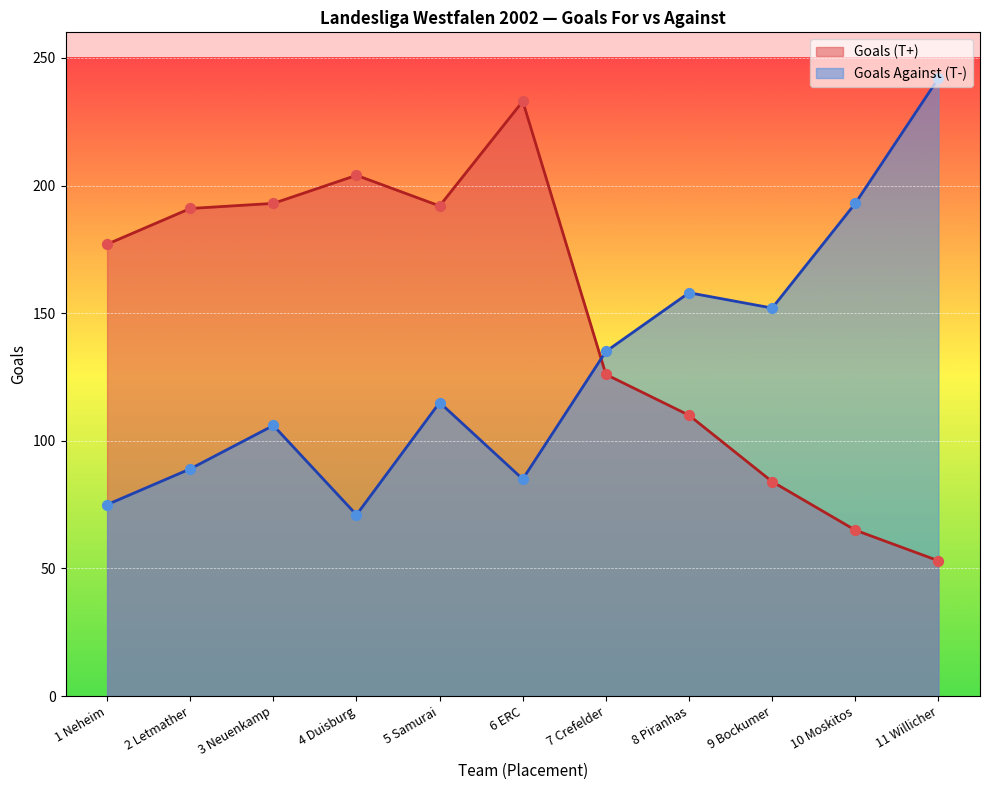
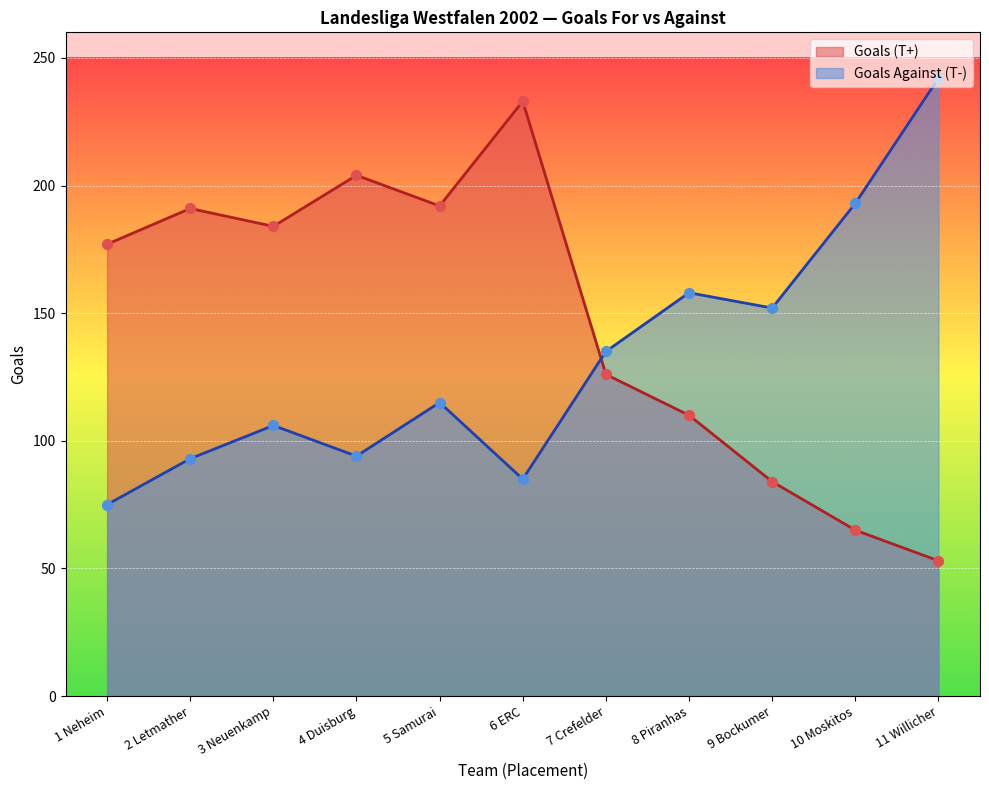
Goals Against (T-), 2 Letmather: 89 -> 93
Goals (T+), 3 Neuenkamp: 193 -> 184
Goals Against (T-), 4 Duisburg: 71 -> 94
